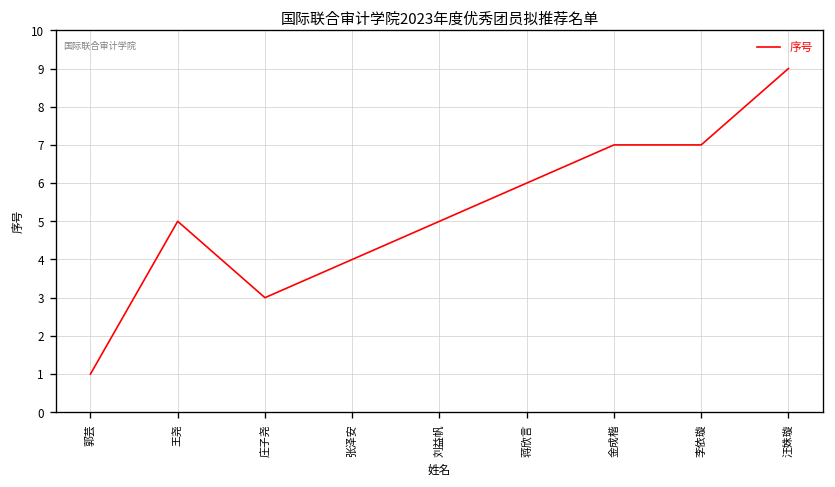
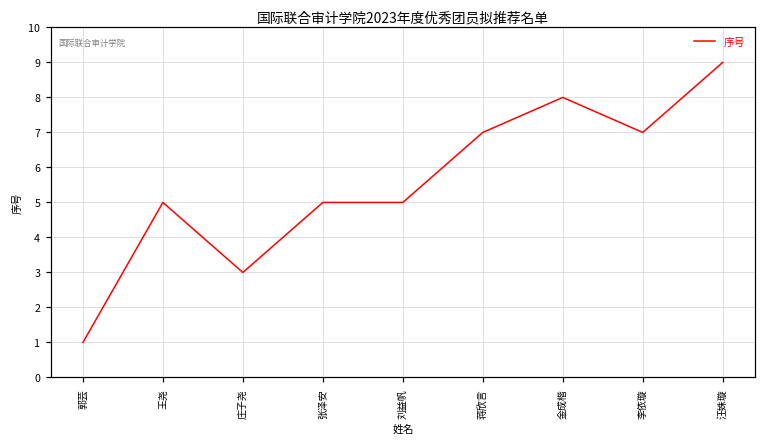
张泽安: 4 -> 5
蒋欣言: 6 -> 7
金成楷: 7 -> 8
